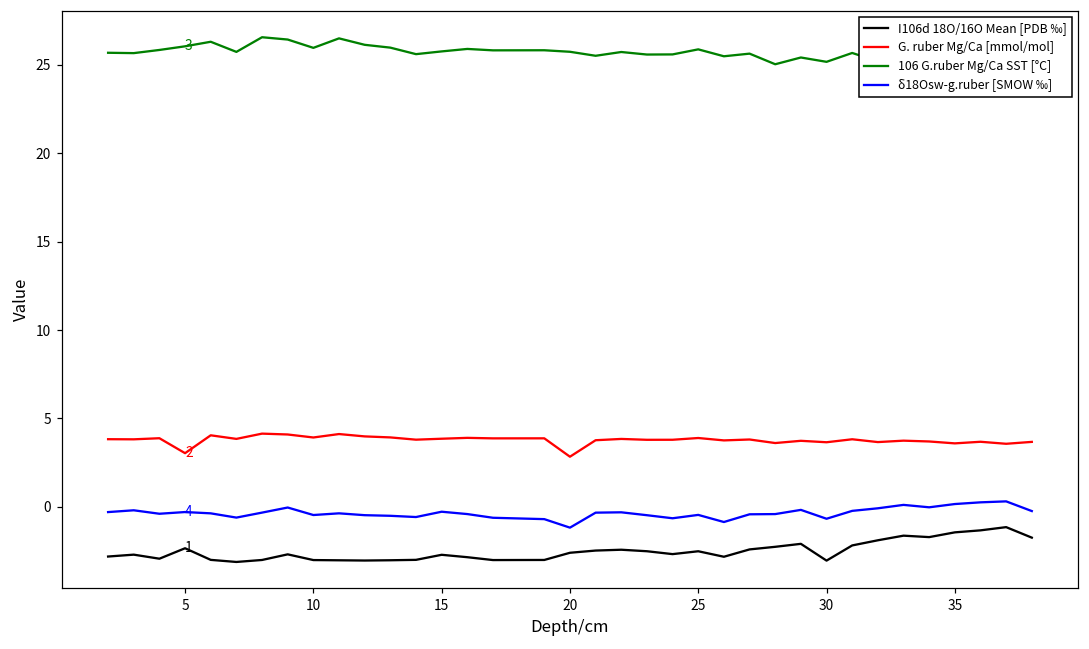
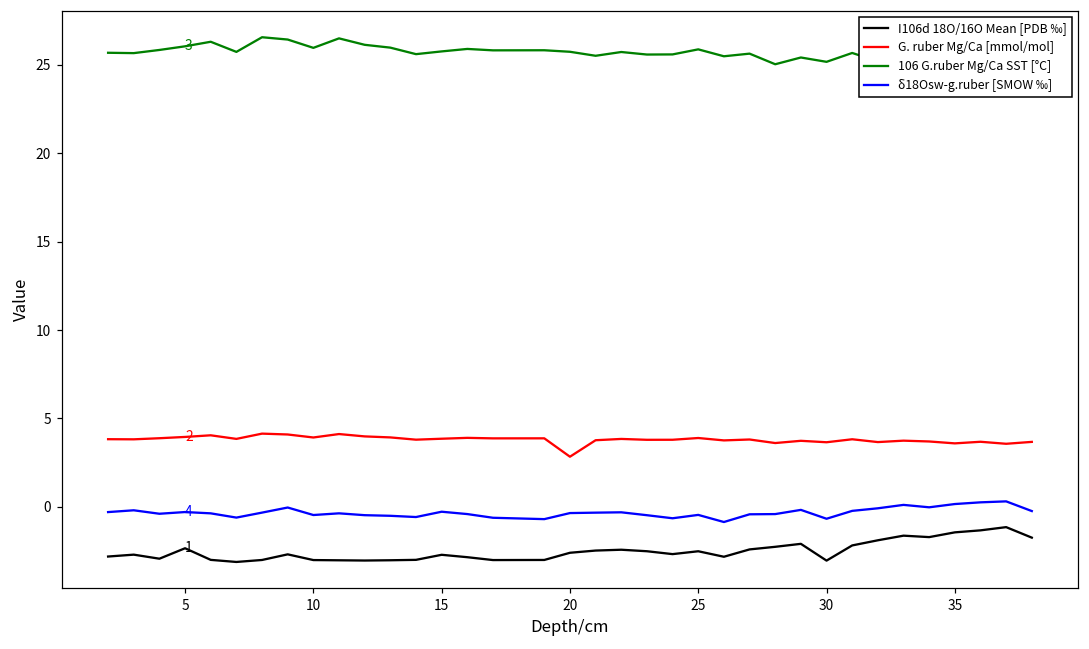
G. ruber Mg/Ca [mmol/mol], 5: 3.0 -> 4.0
δ18Osw-g.ruber [SMOW ‰], 20: -1.2 -> -0.3
